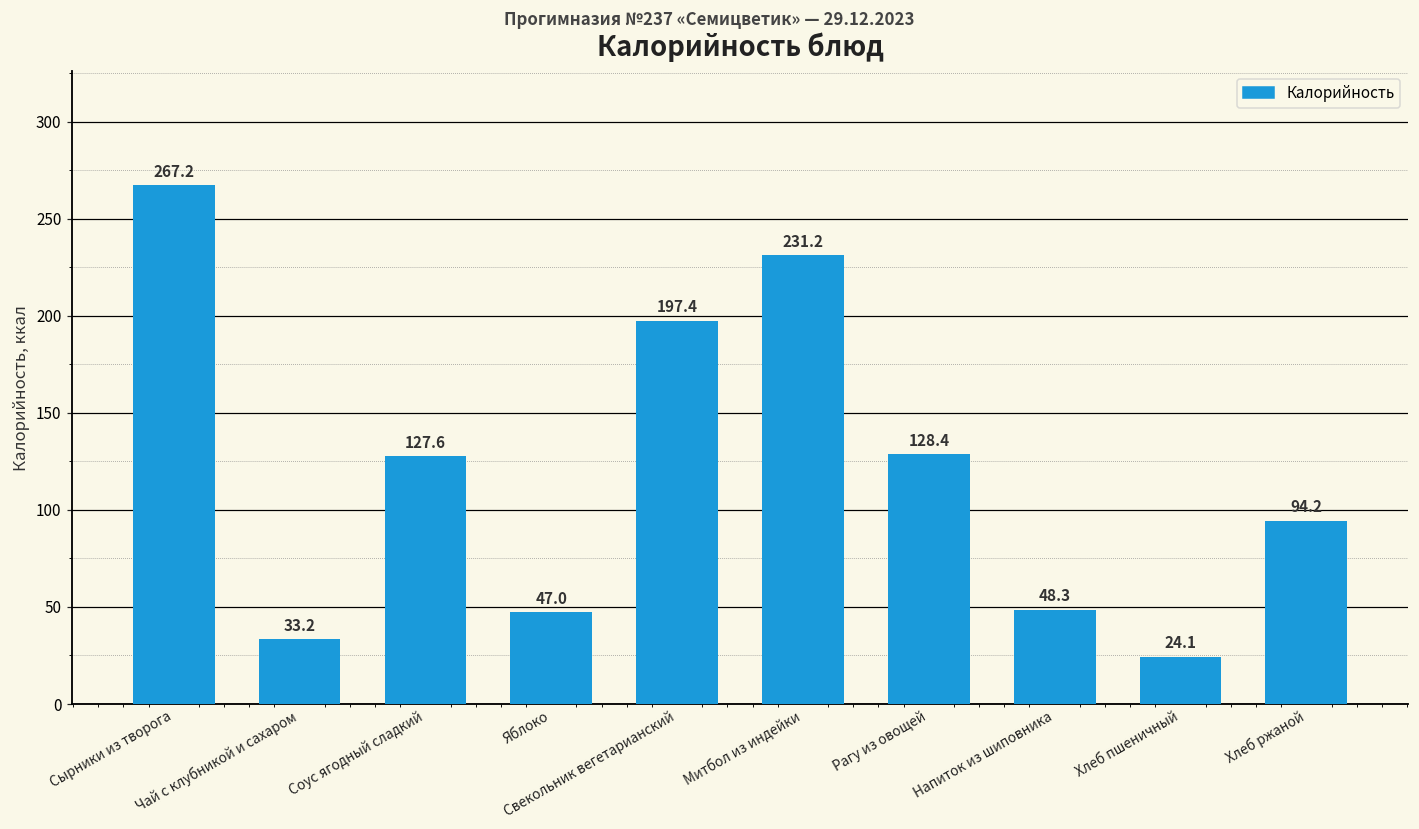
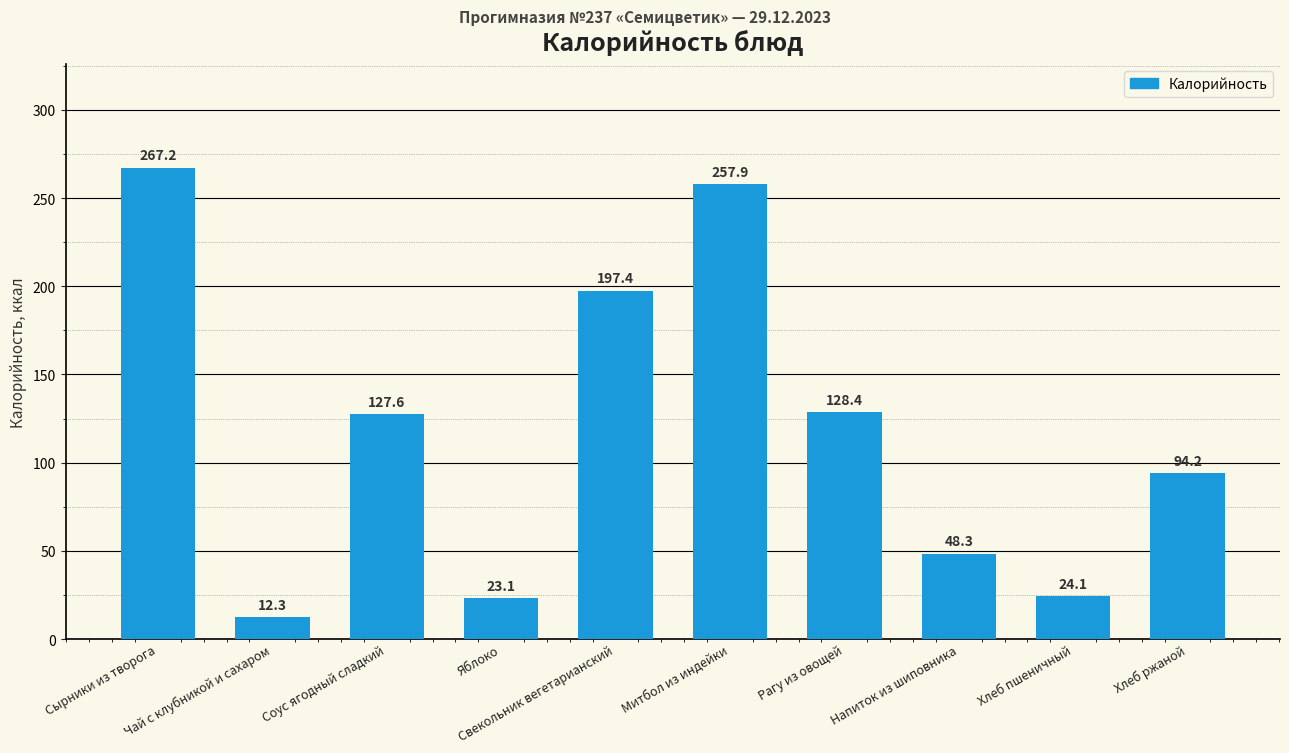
Чай с клубникой и сахаром: 33.2 -> 12.3
Яблоко: 47.0 -> 23.1
Митбол из индейки: 231.2 -> 257.9
